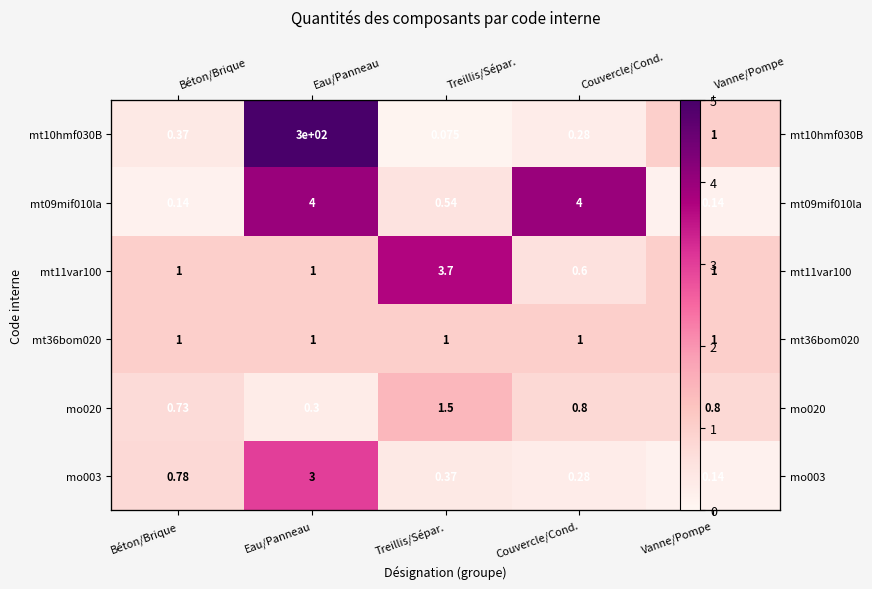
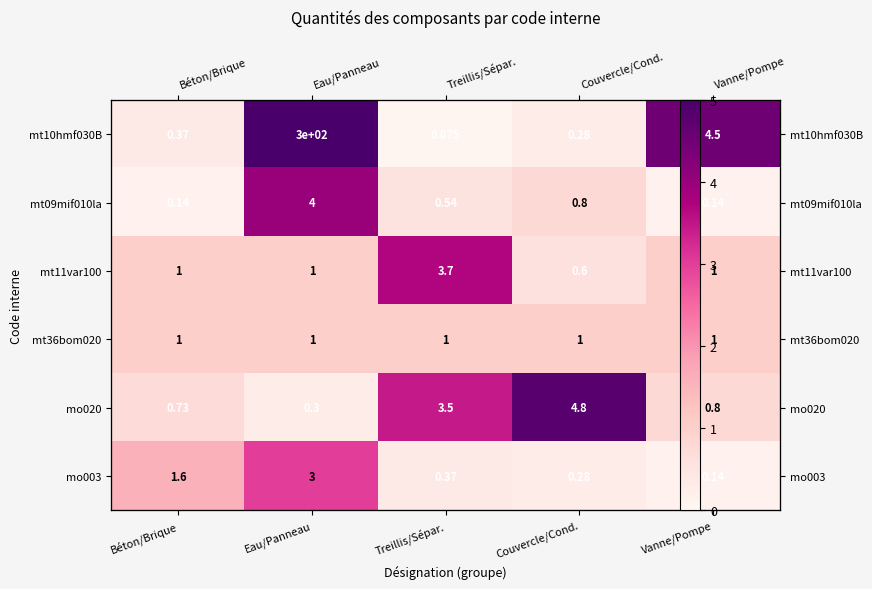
mt10hmf030B, Vanne/Pompe: 1 -> 4.5
mt09mif010la, Couvercle/Cond.: 4 -> 0.8
mo020, Treillis/Sépar.: 1.5 -> 3.5
mo020, Couvercle/Cond.: 0.8 -> 4.8
mo003, Béton/Brique: 0.78 -> 1.6
